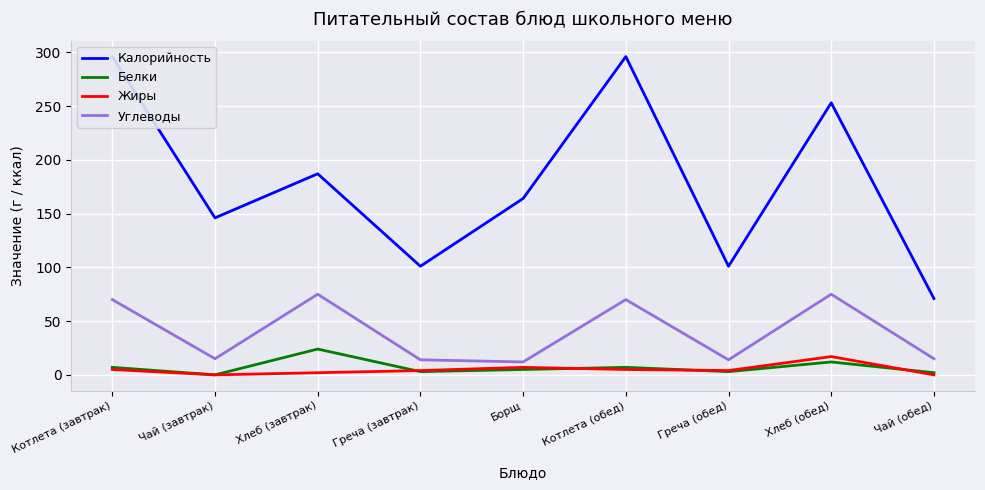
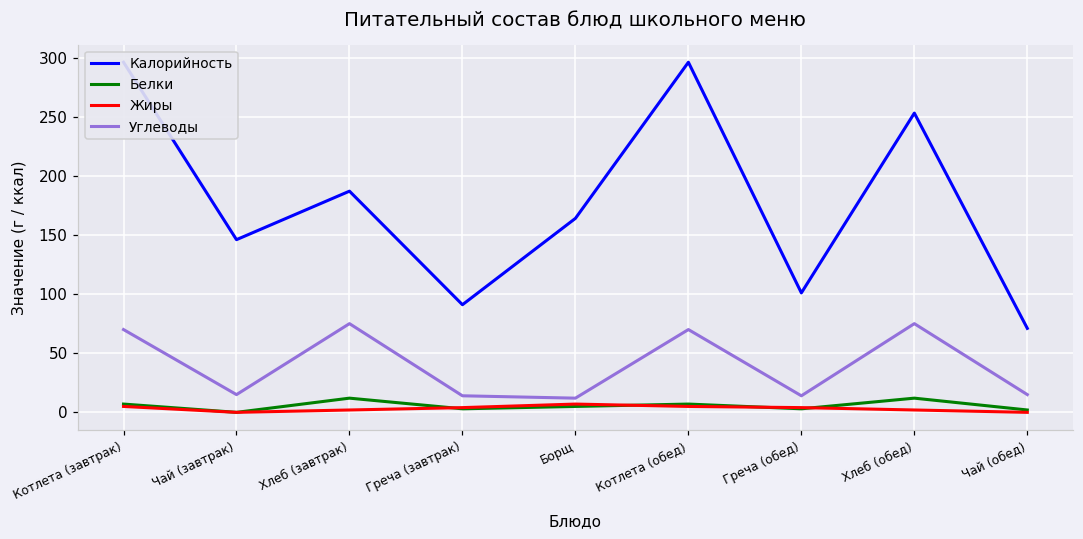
Белки, Хлеб (завтрак): 24 -> 12
Калорийность, Греча (завтрак): 101 -> 91
Жиры, Хлеб (обед): 17 -> 2
